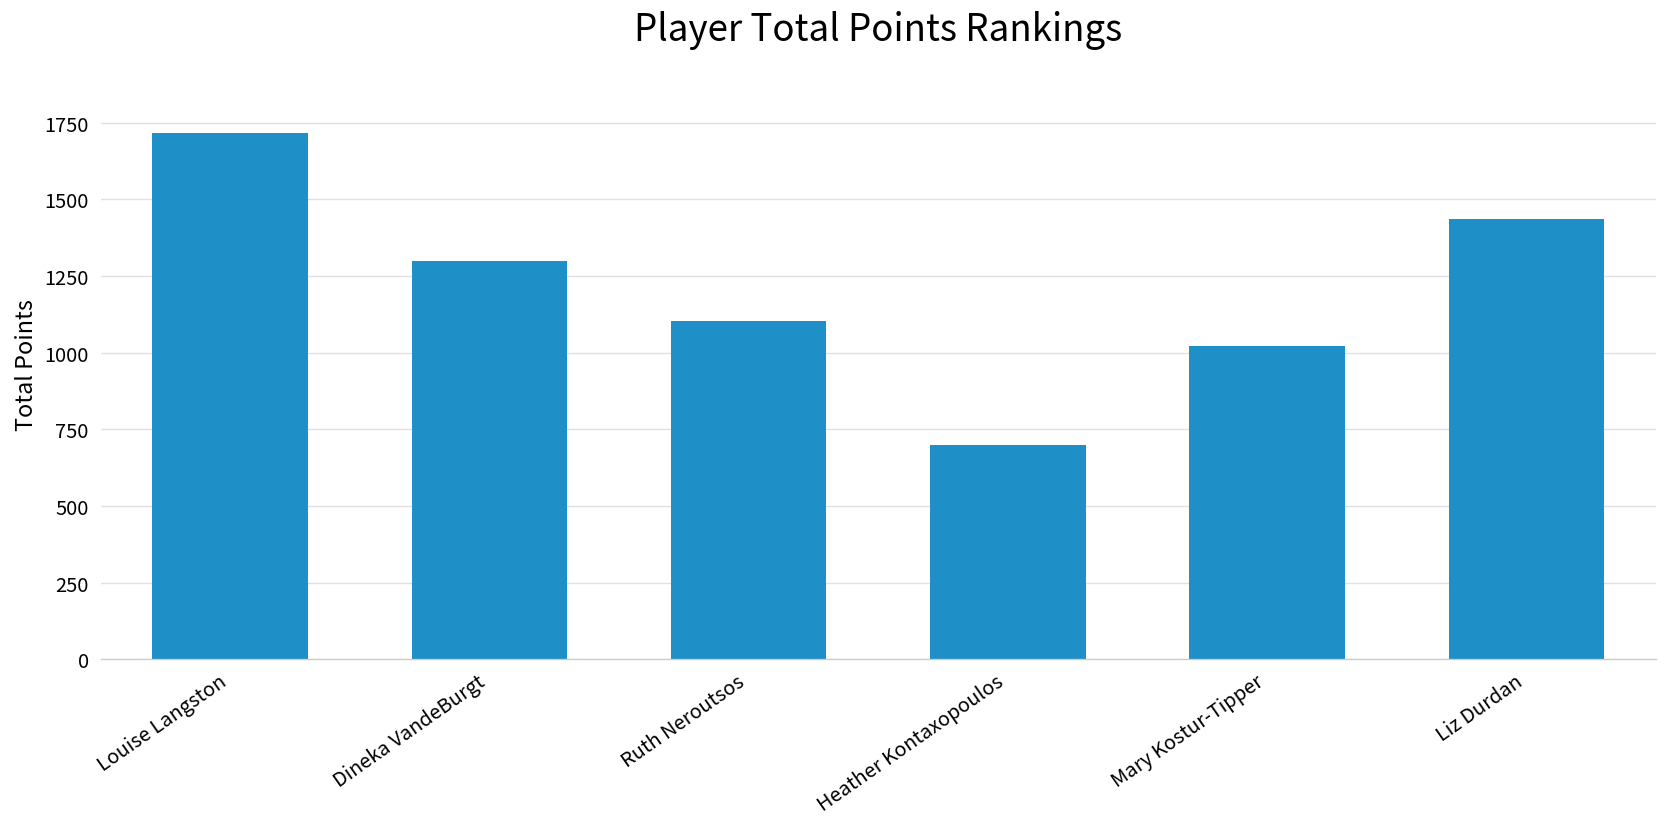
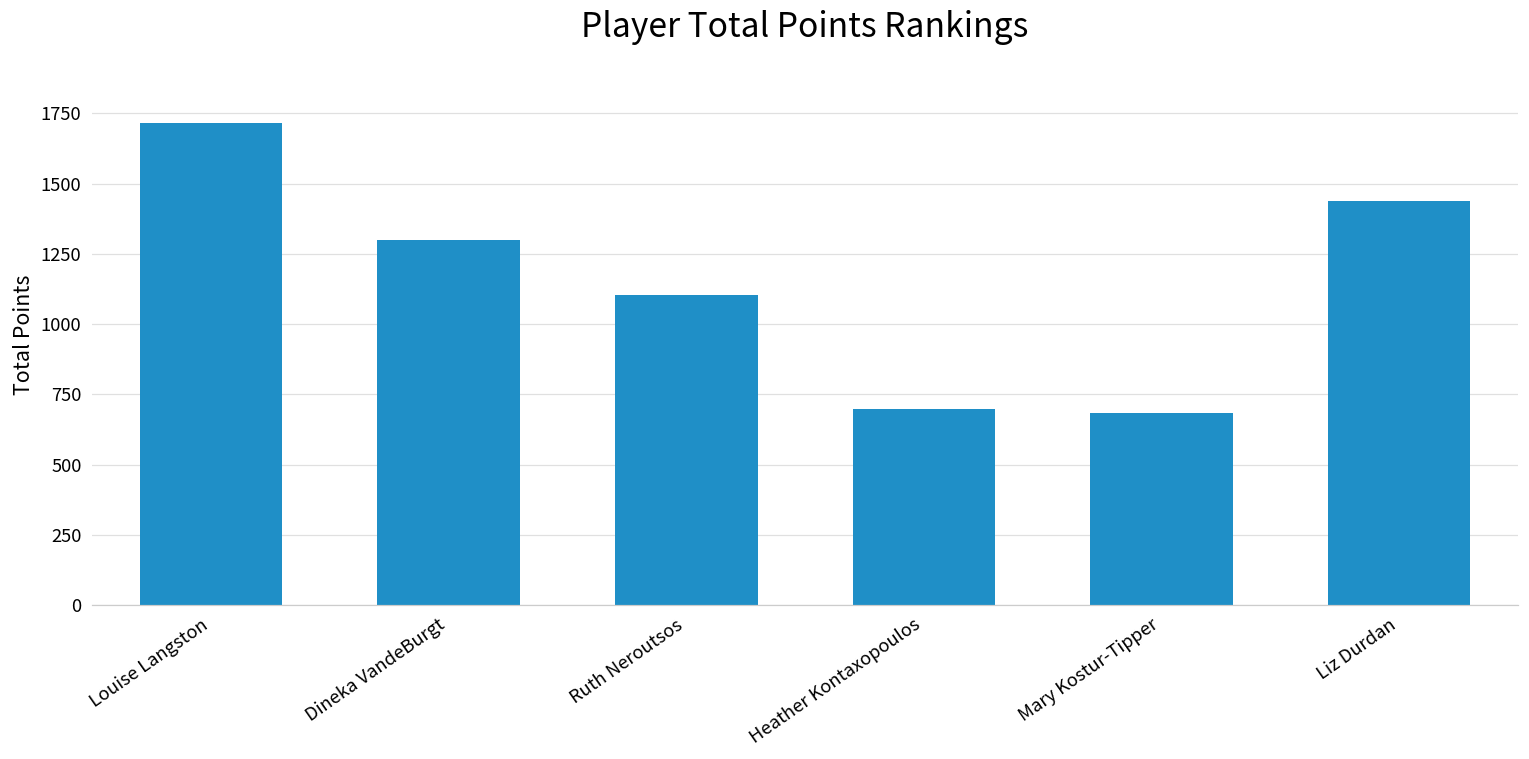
Mary Kostur-Tipper: 1020 -> 680
